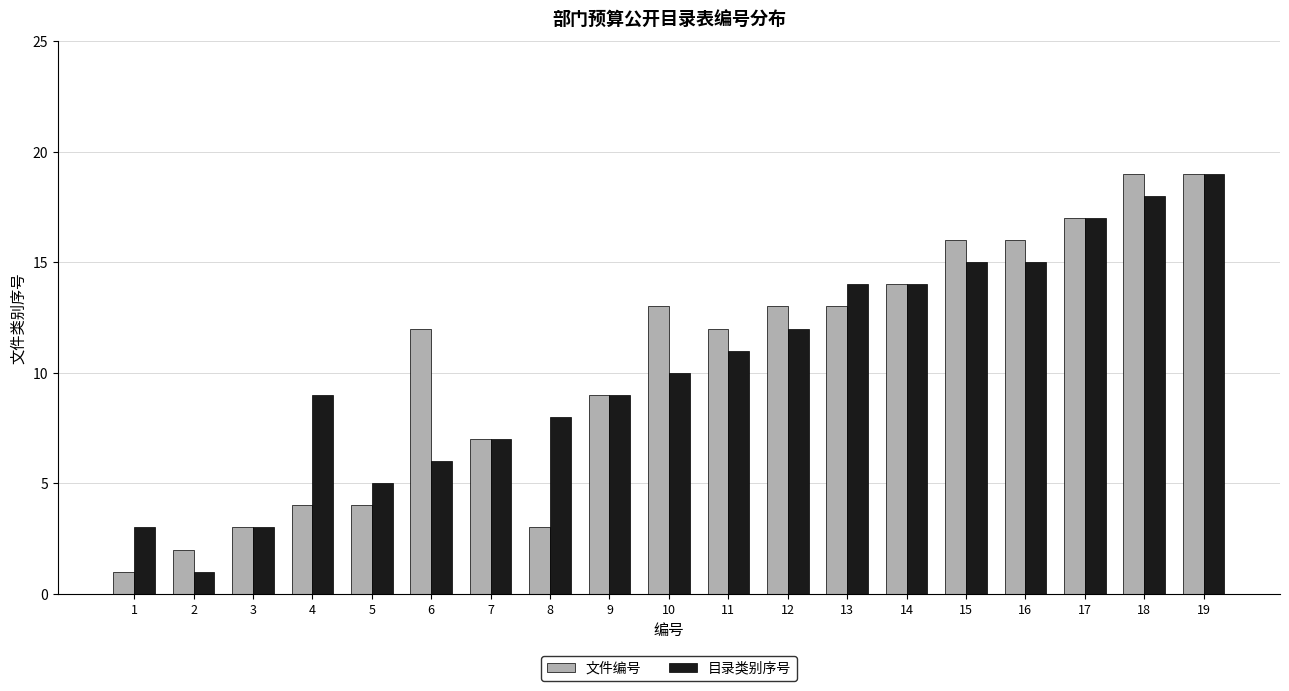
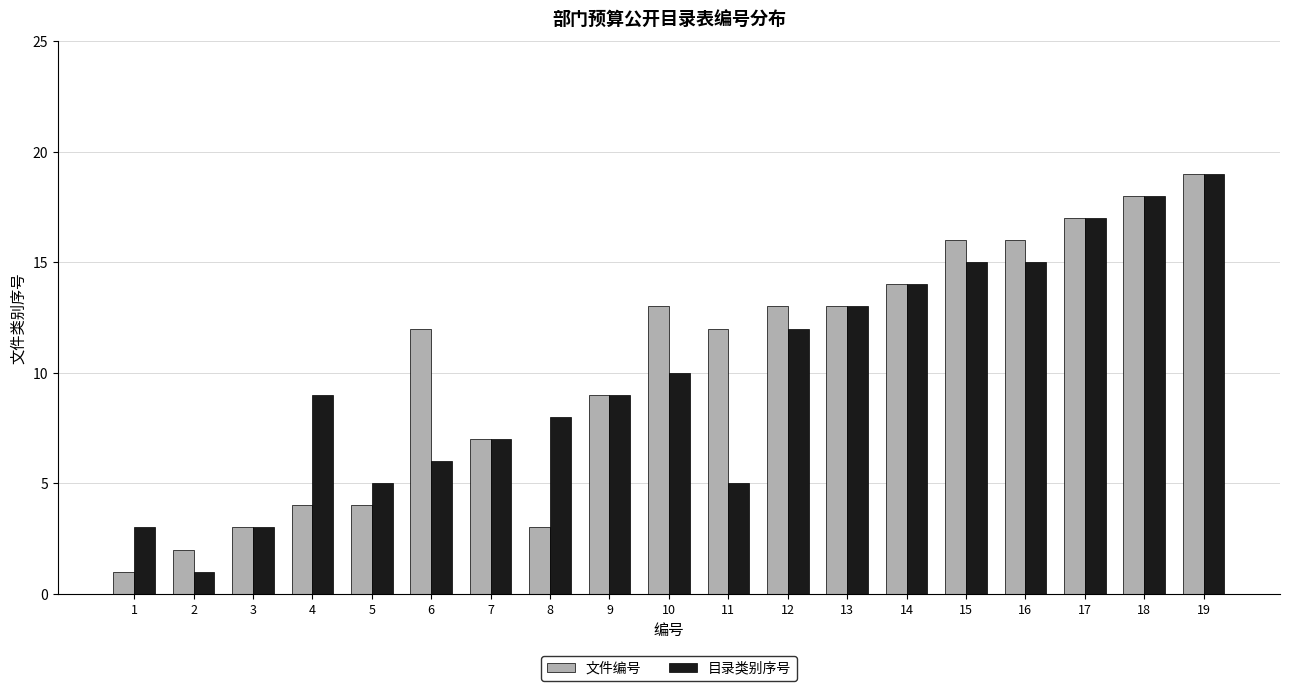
目录类别序号, 11: 11 -> 5
目录类别序号, 13: 14 -> 13
文件编号, 18: 19 -> 18
